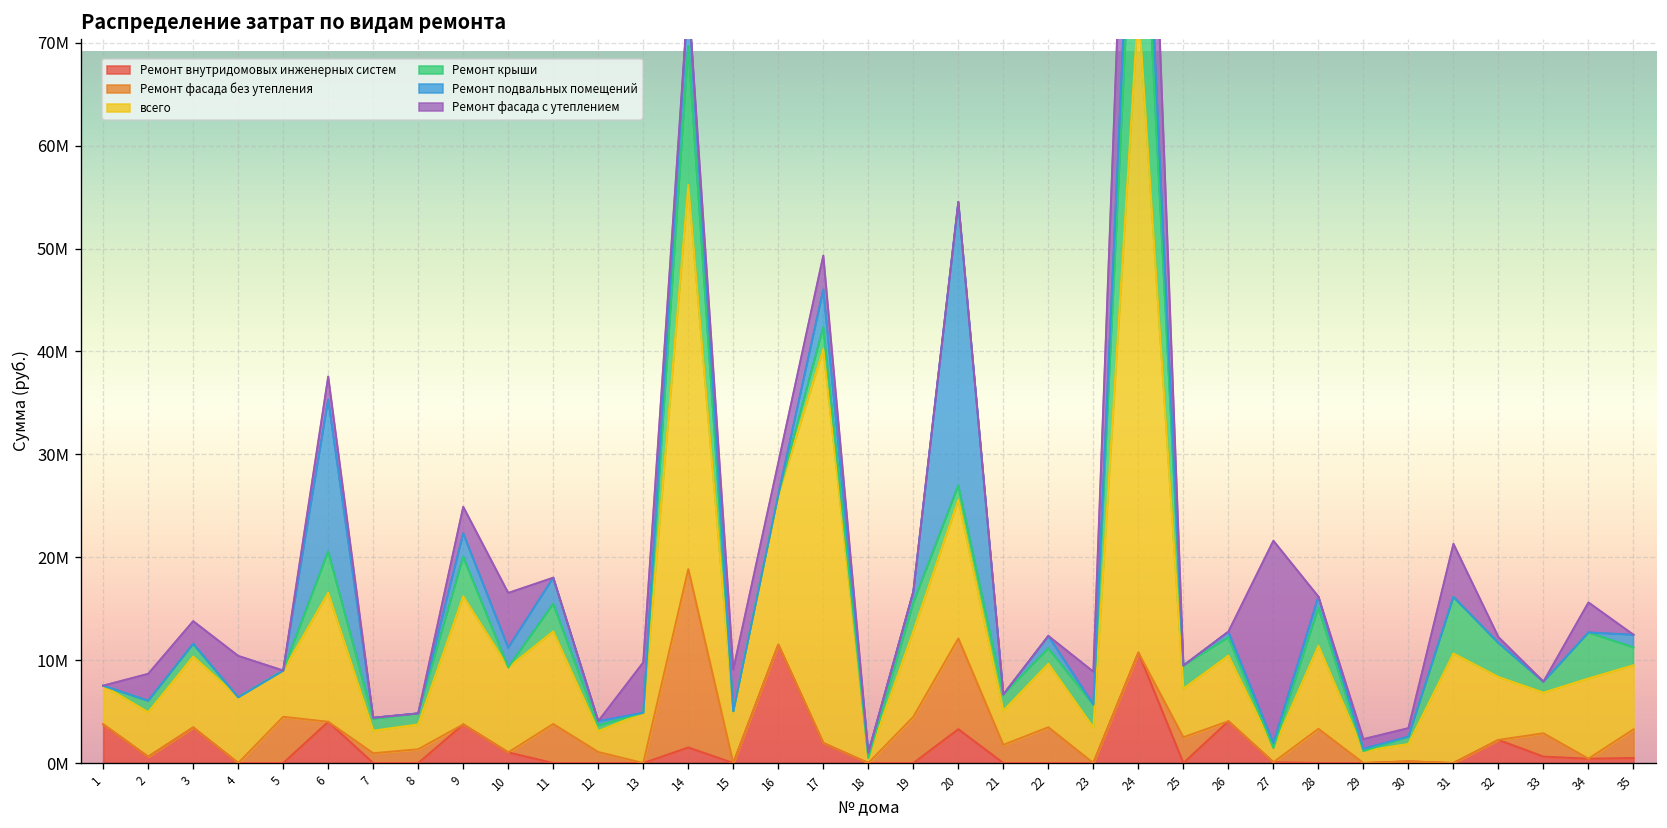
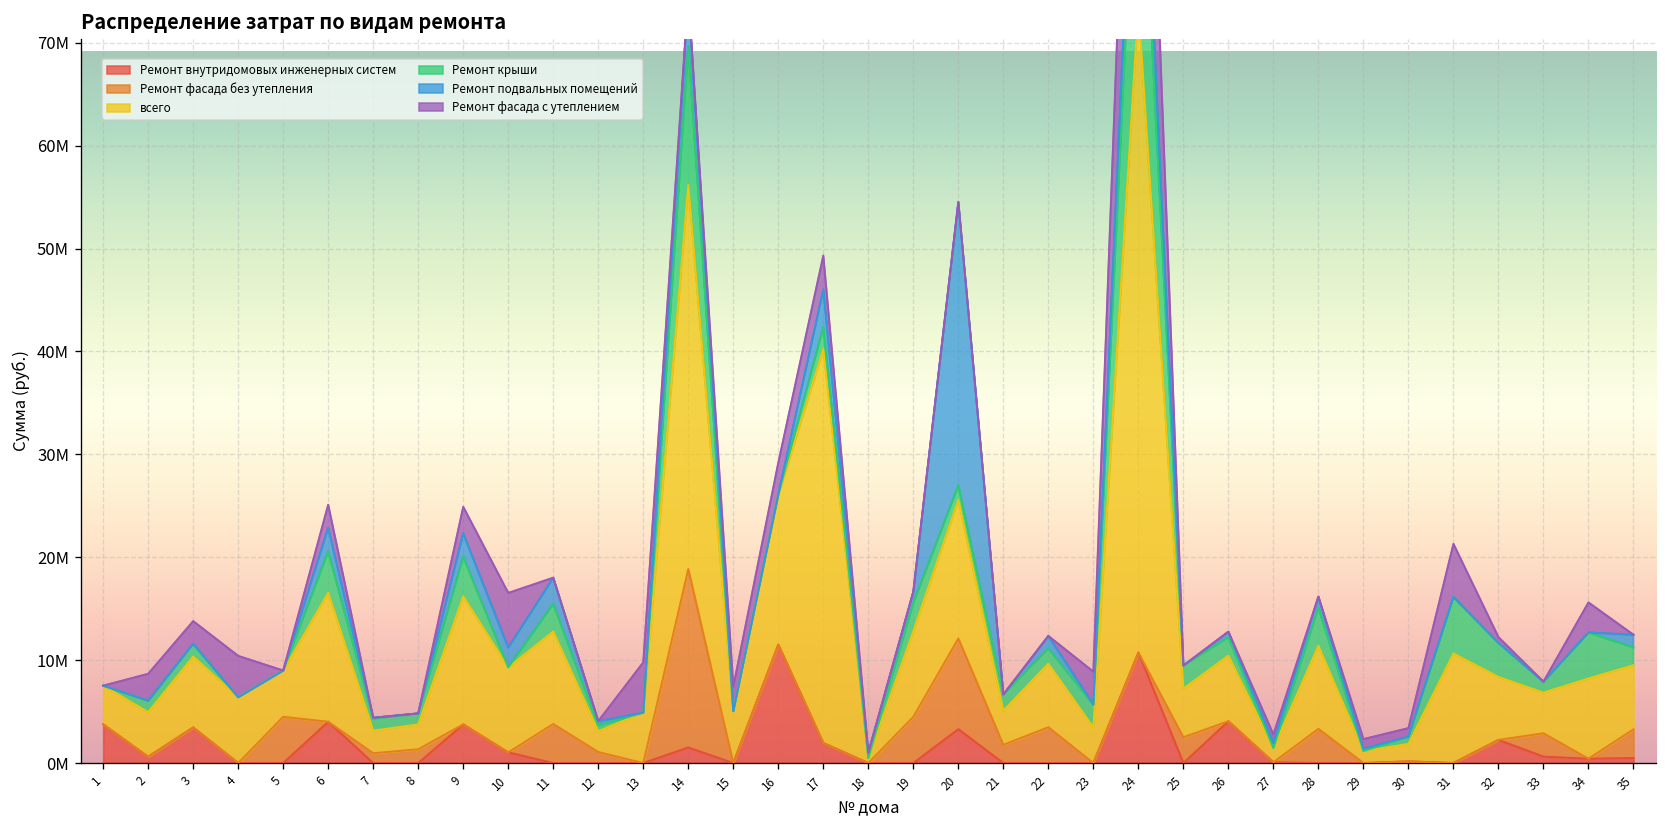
Ремонт подвальных помещений, 6: 15000000 -> 2000000
Ремонт фасада с утеплением, 15: 4000000 -> 2000000
Ремонт фасада с утеплением, 27: 20000000 -> 1000000
